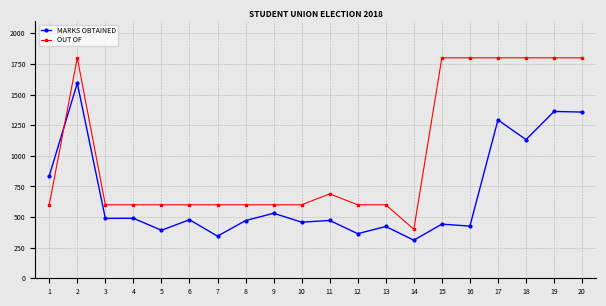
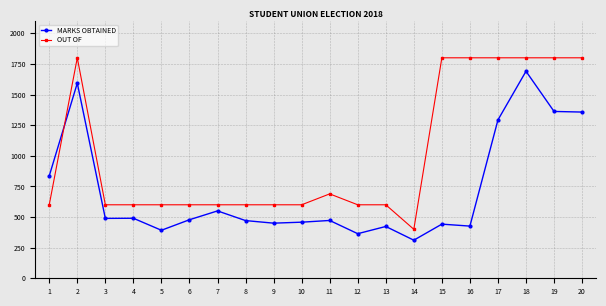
MARKS OBTAINED, 7: 340 -> 550
MARKS OBTAINED, 9: 530 -> 450
MARKS OBTAINED, 18: 1130 -> 1690
